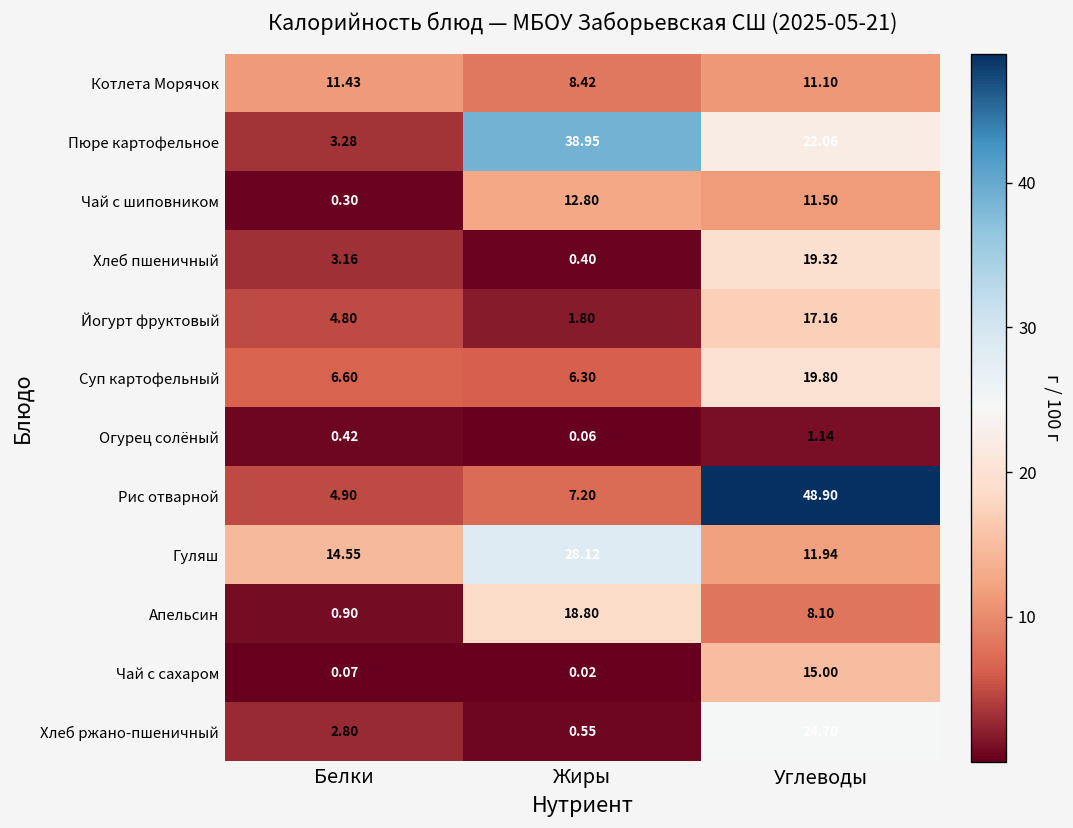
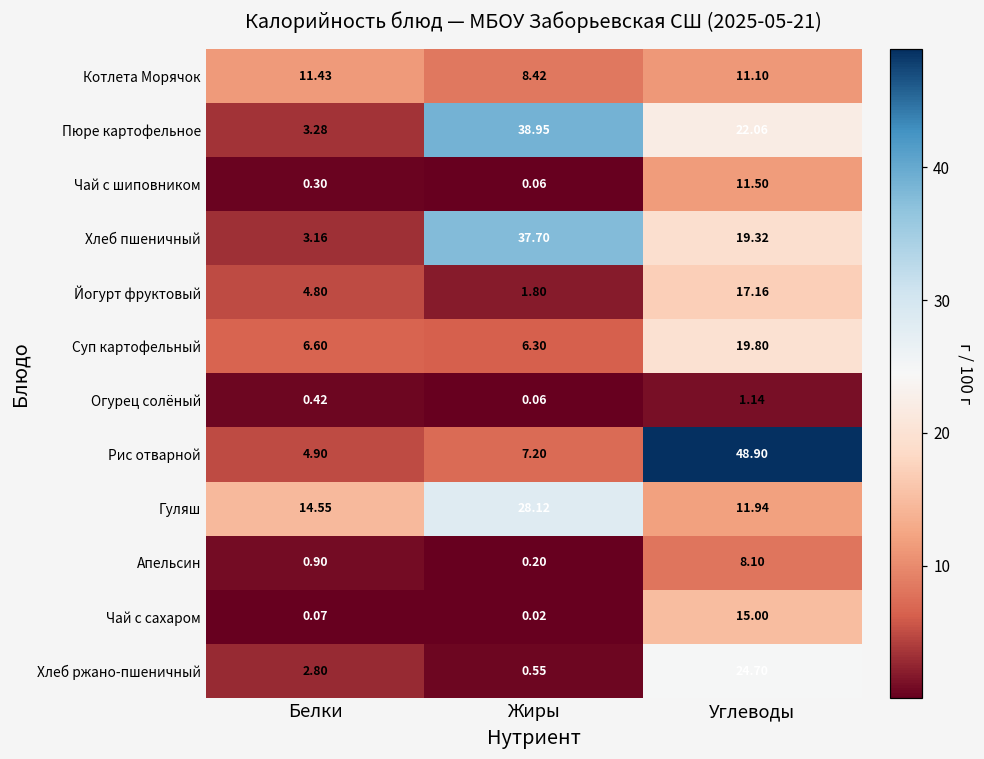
Чай с шиповником, Жиры: 12.80 -> 0.06
Хлеб пшеничный, Жиры: 0.40 -> 37.70
Апельсин, Жиры: 18.80 -> 0.20
